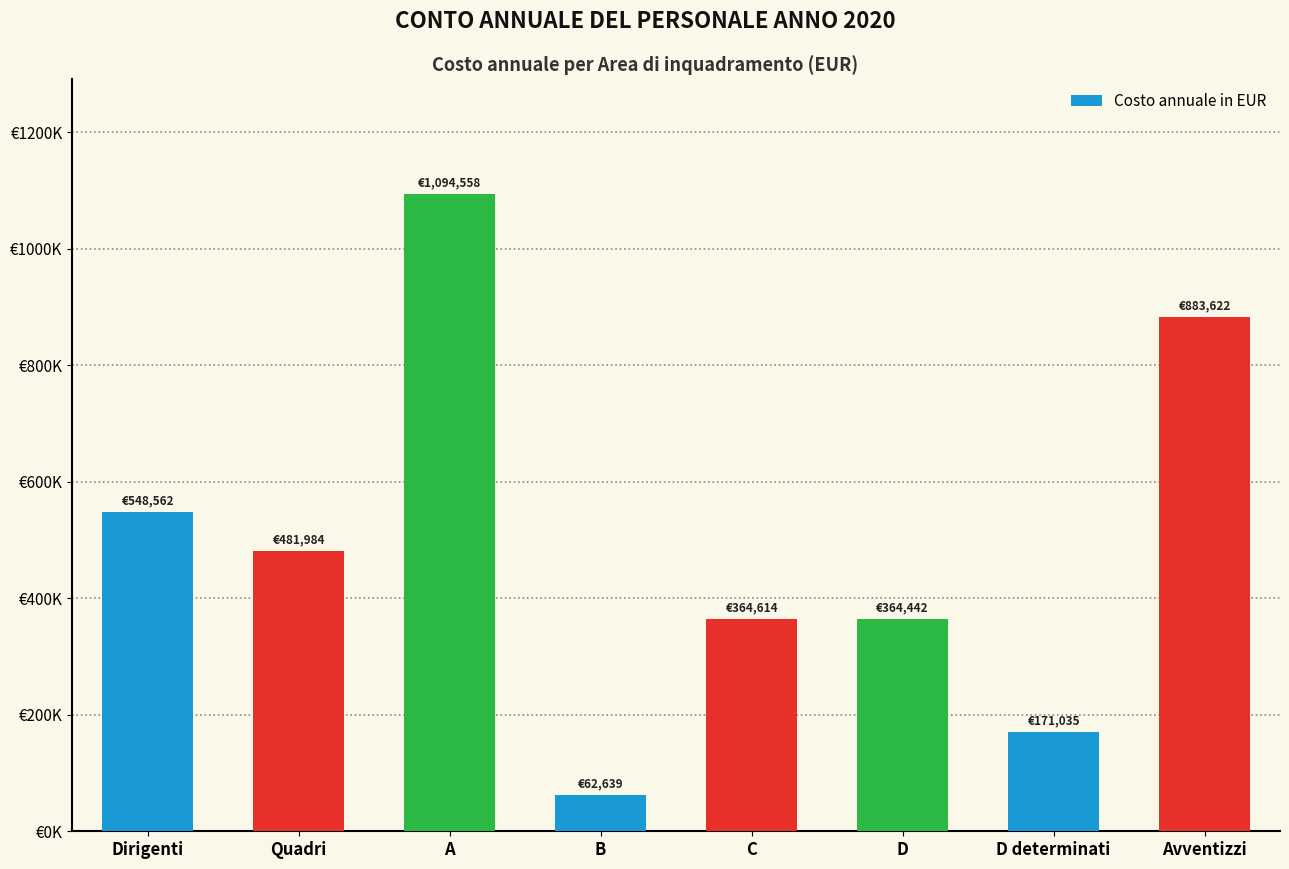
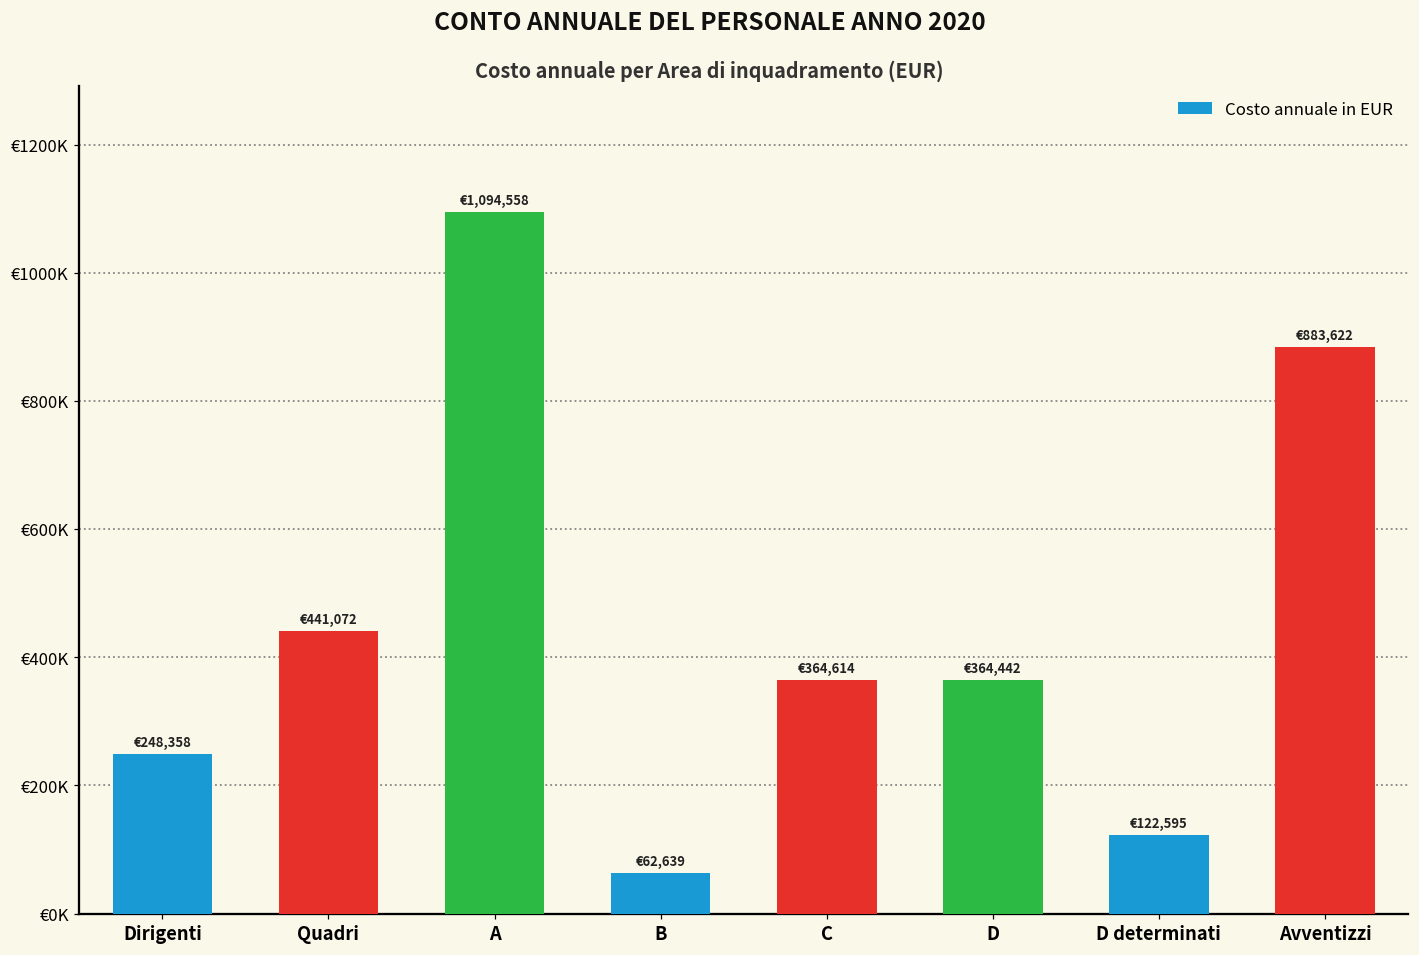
Dirigenti: €548,562 -> €248,358
Quadri: €481,984 -> €441,072
D determinati: €171,035 -> €122,595
